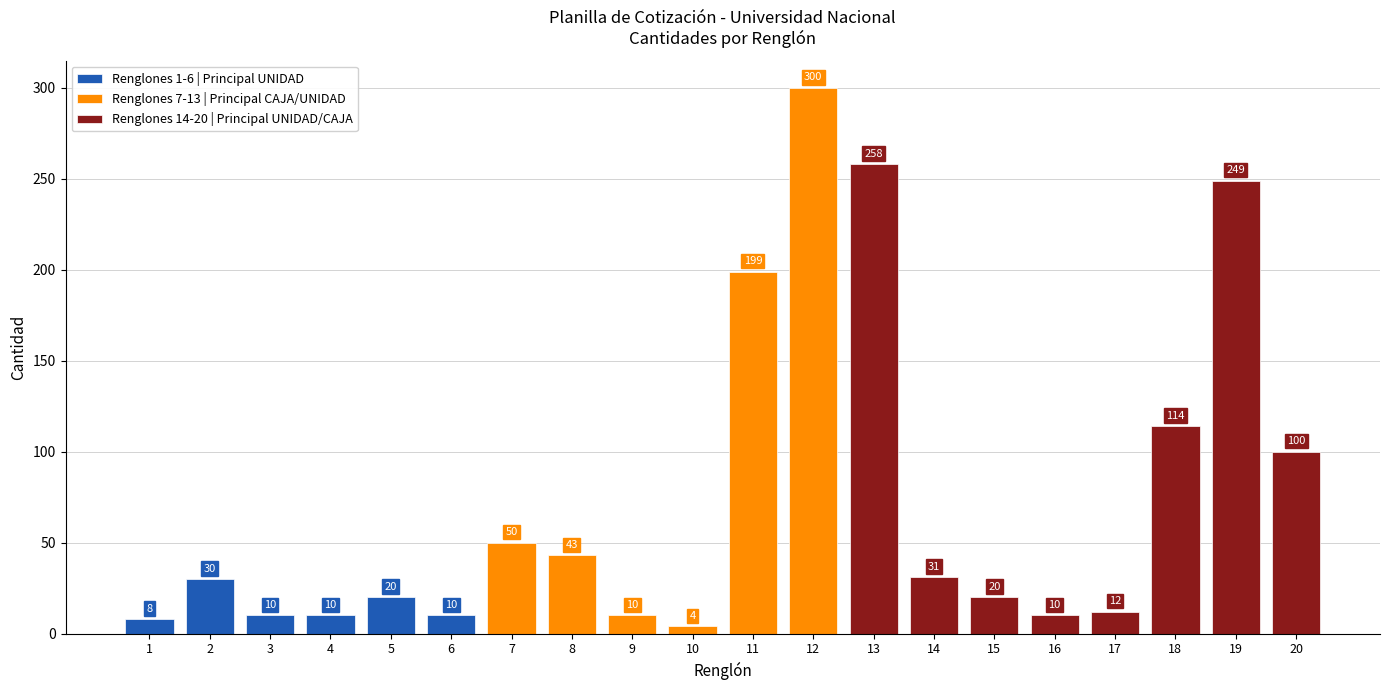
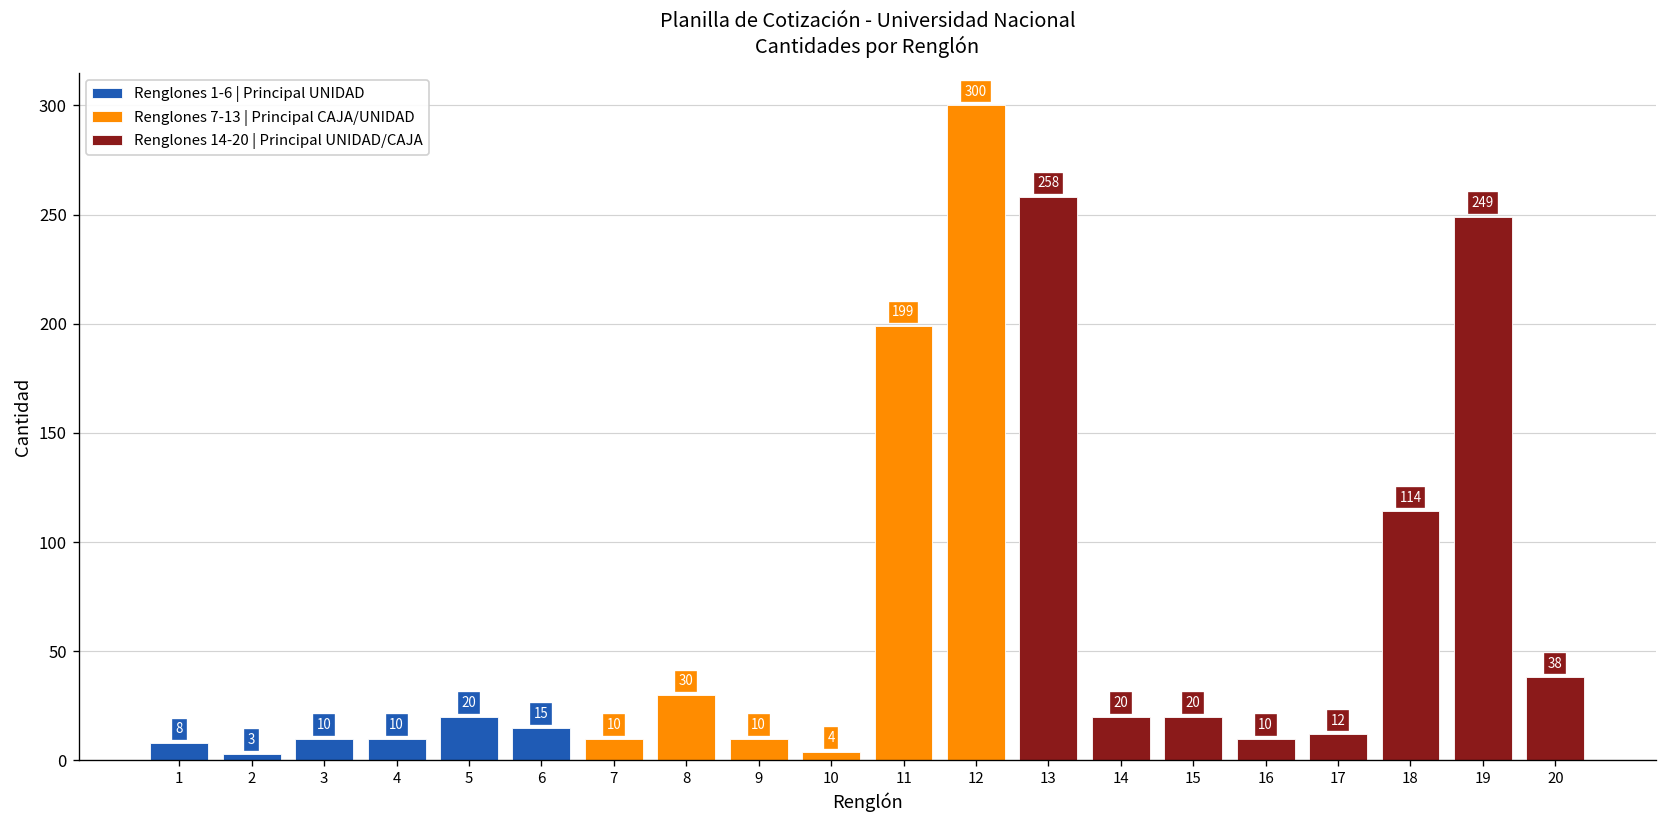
Renglones 1-6 | Principal UNIDAD, 2: 30 -> 3
Renglones 1-6 | Principal UNIDAD, 6: 10 -> 15
Renglones 7-13 | Principal CAJA/UNIDAD, 7: 50 -> 10
Renglones 7-13 | Principal CAJA/UNIDAD, 8: 43 -> 30
Renglones 14-20 | Principal UNIDAD/CAJA, 14: 31 -> 20
Renglones 14-20 | Principal UNIDAD/CAJA, 20: 100 -> 38
